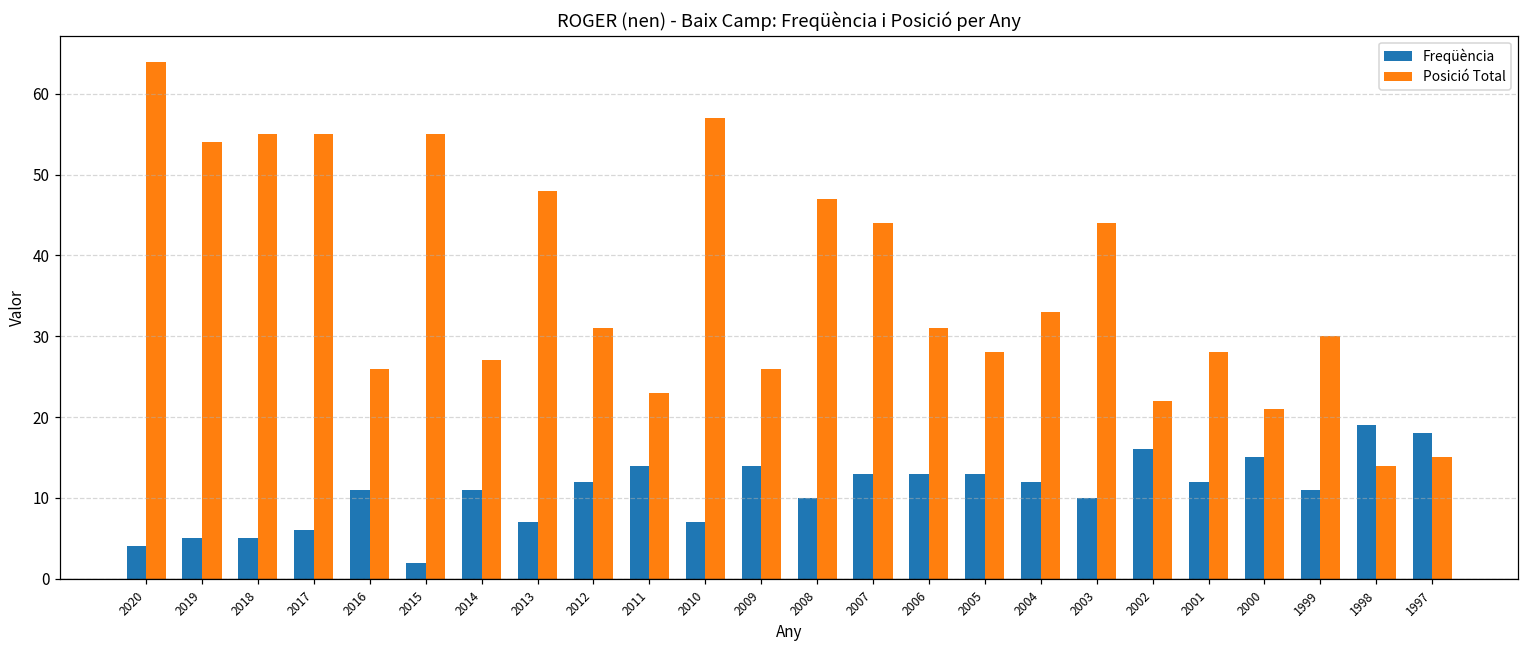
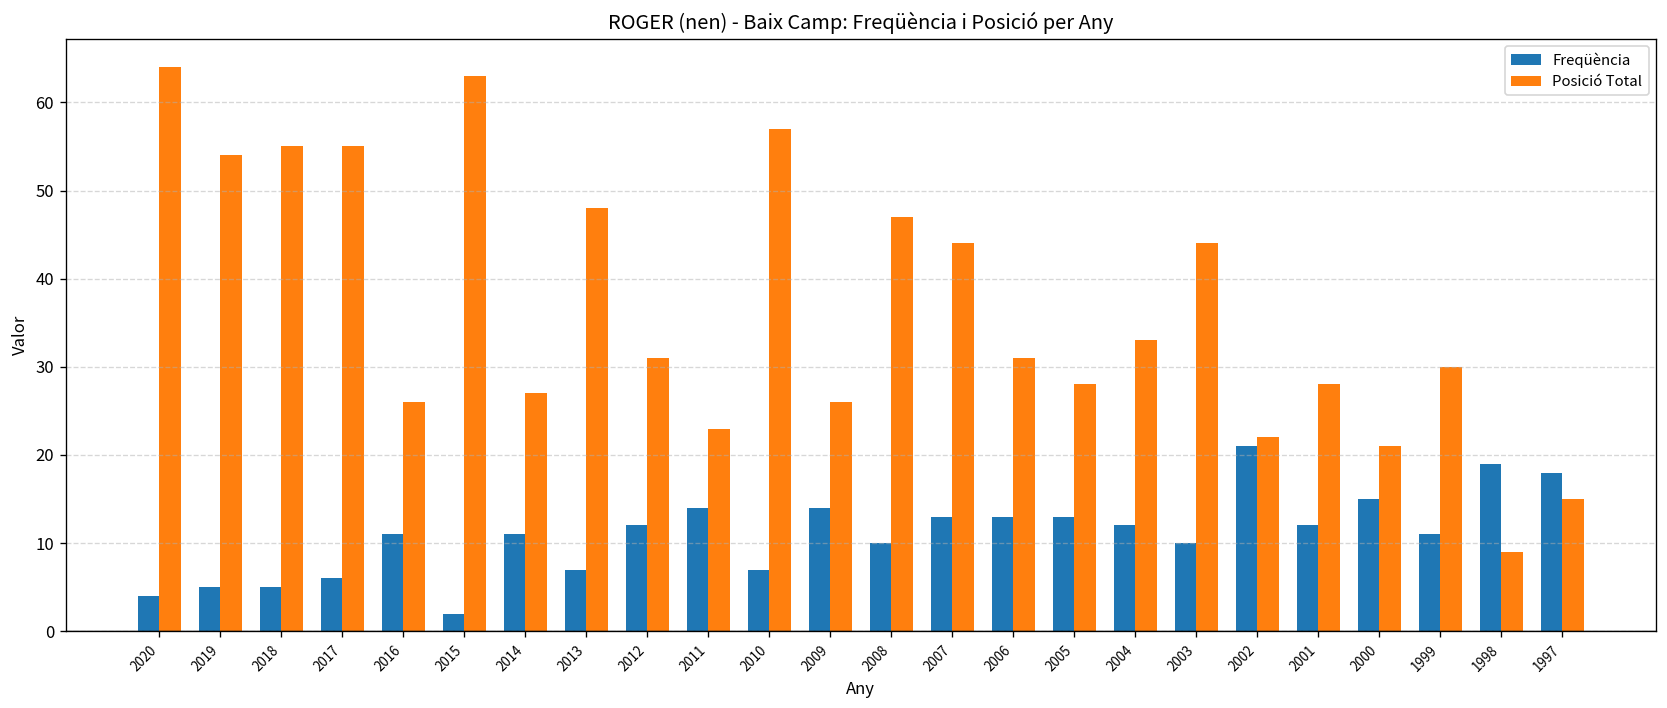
Posició Total, 2015: 55 -> 63
Freqüència, 2002: 16 -> 21
Posició Total, 1998: 14 -> 9
